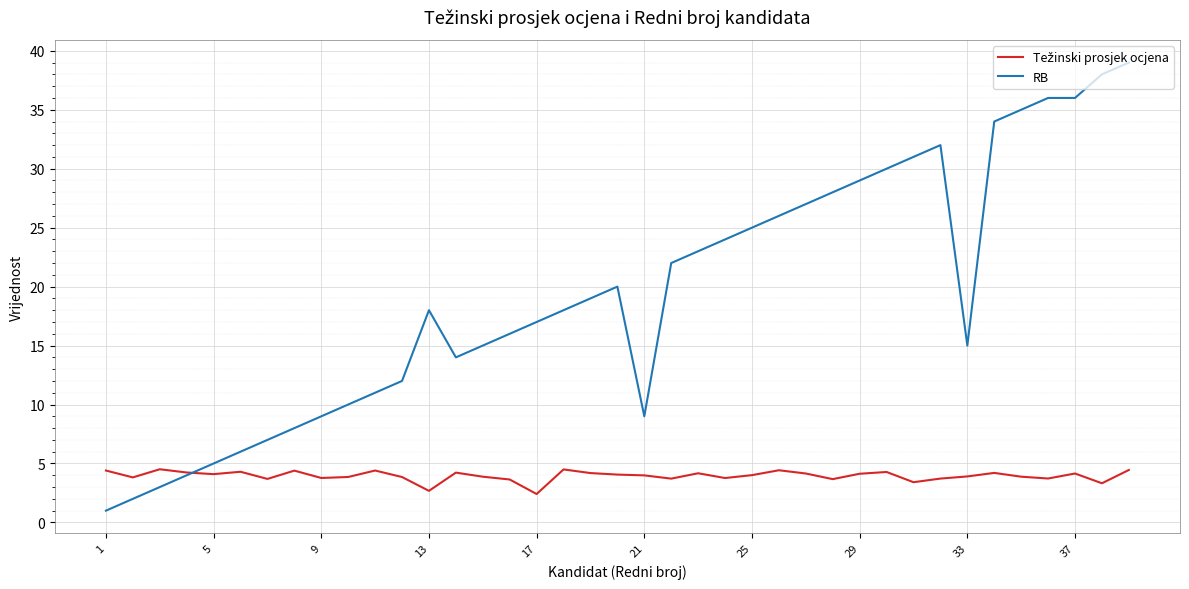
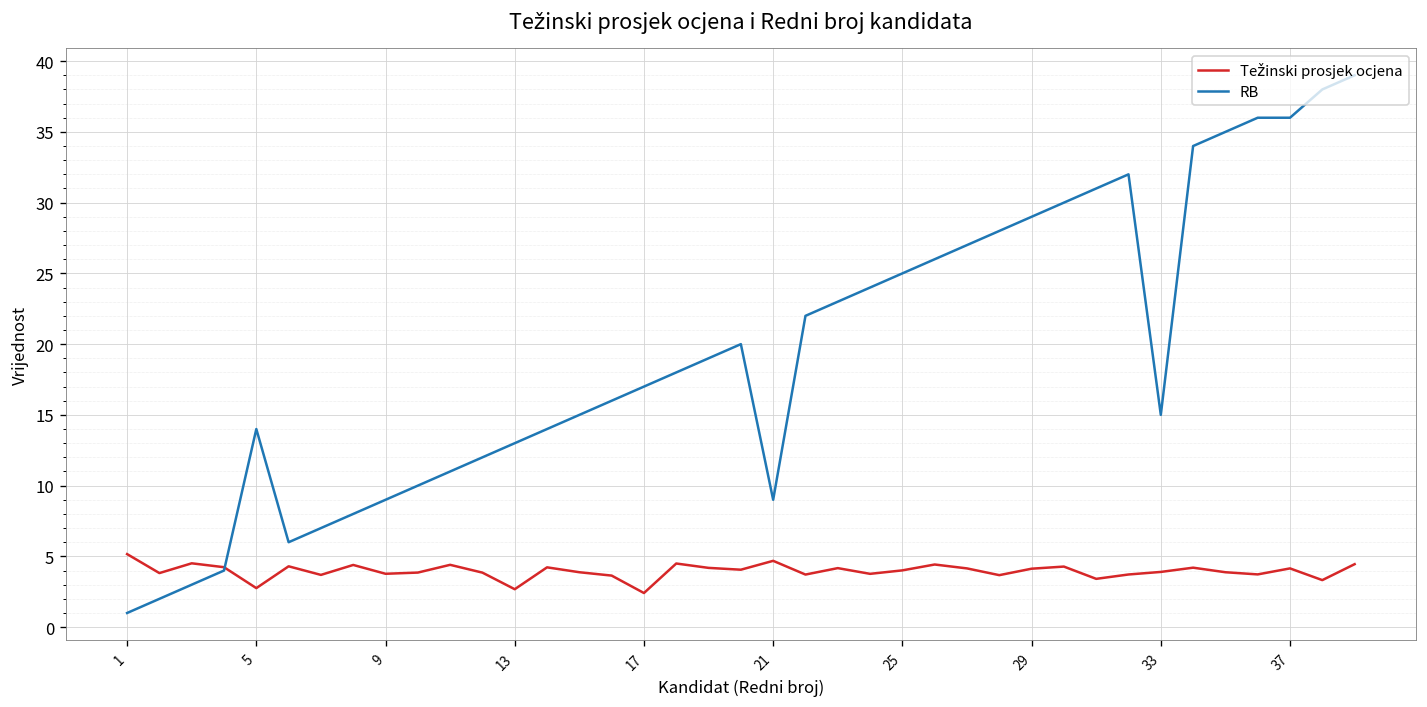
Težinski prosjek ocjena, 1: 4.4 -> 5.2
Težinski prosjek ocjena, 5: 4.1 -> 2.8
RB, 5: 5 -> 14
RB, 13: 18 -> 13
Težinski prosjek ocjena, 21: 4.0 -> 4.7
